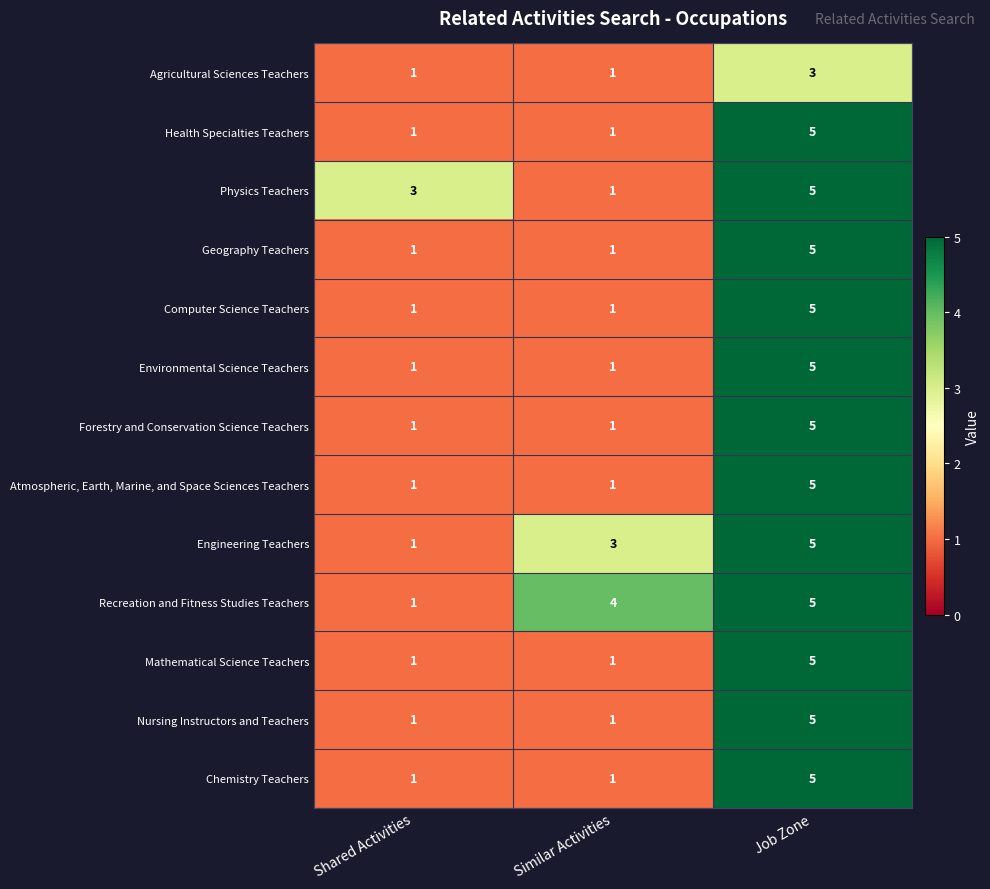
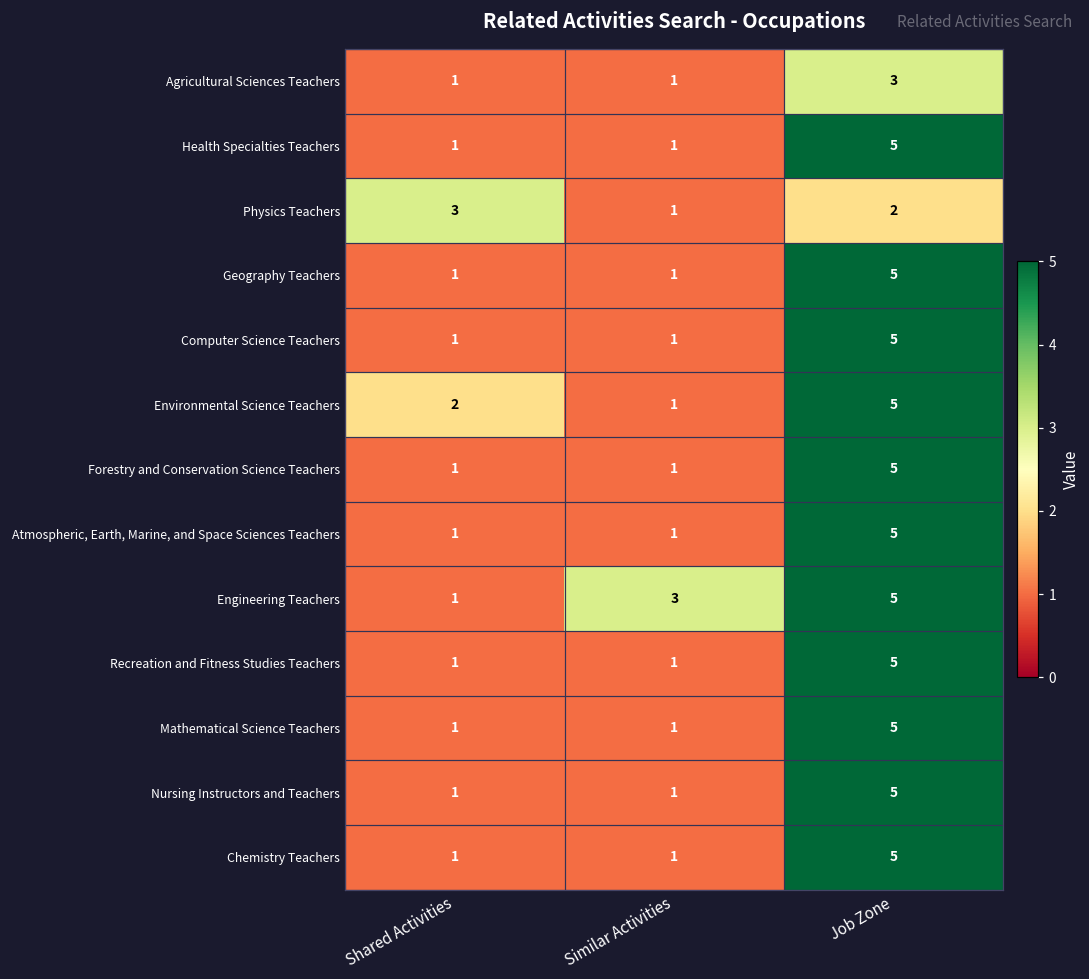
Physics Teachers, Job Zone: 5 -> 2
Environmental Science Teachers, Shared Activities: 1 -> 2
Recreation and Fitness Studies Teachers, Similar Activities: 4 -> 1
